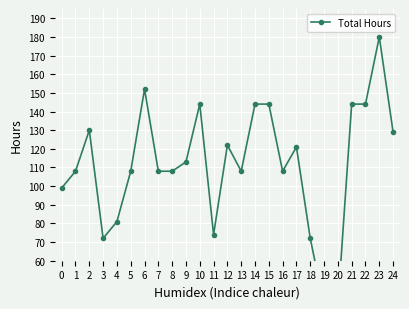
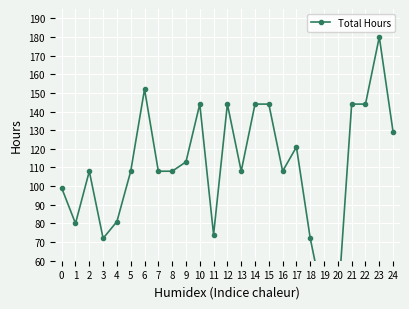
1: 108 -> 80
2: 130 -> 108
12: 122 -> 144
